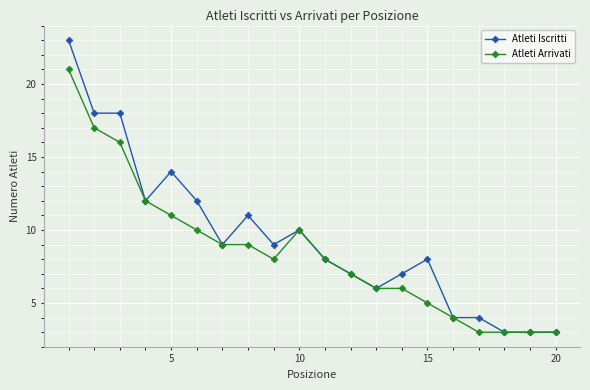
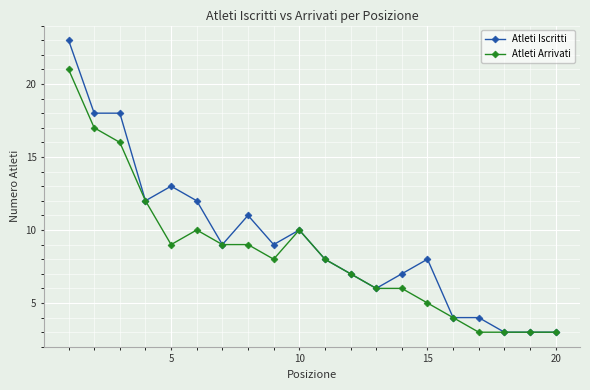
Atleti Iscritti, 5: 14 -> 13
Atleti Arrivati, 5: 11 -> 9
